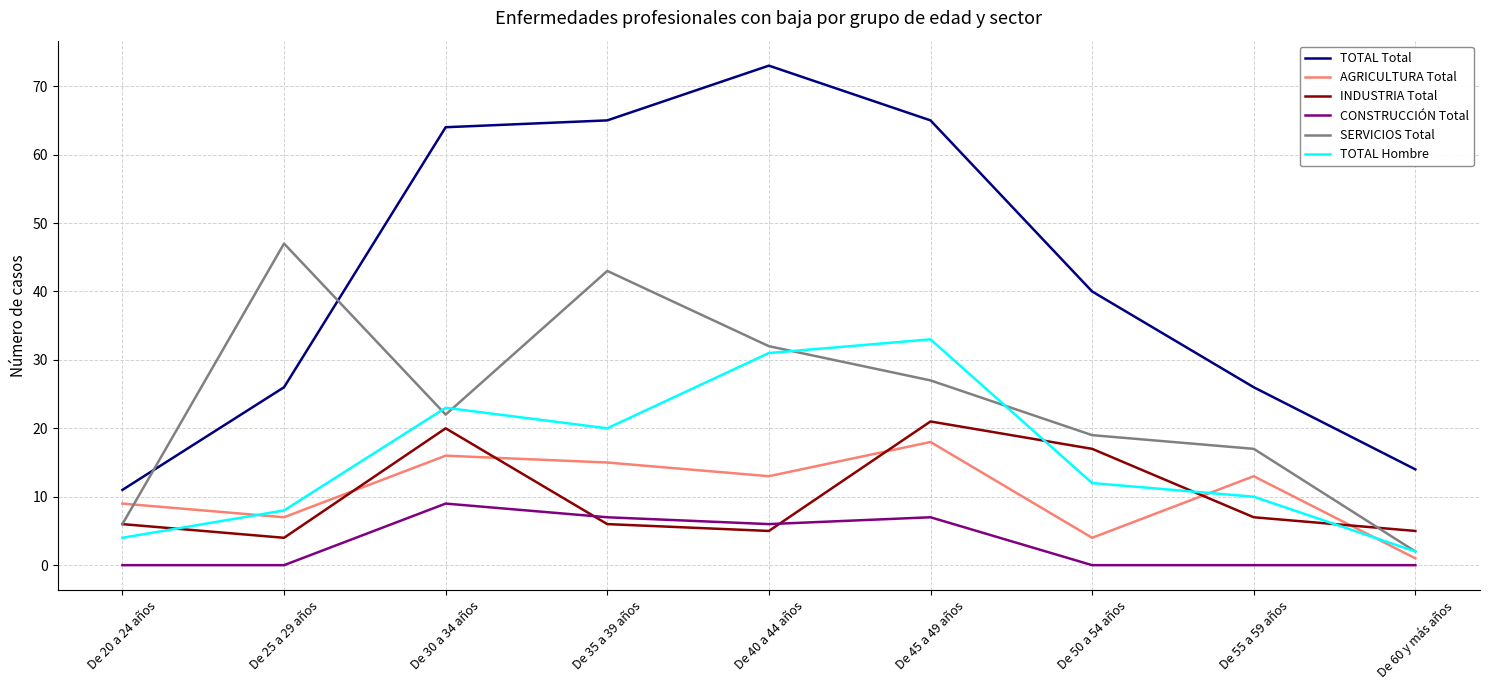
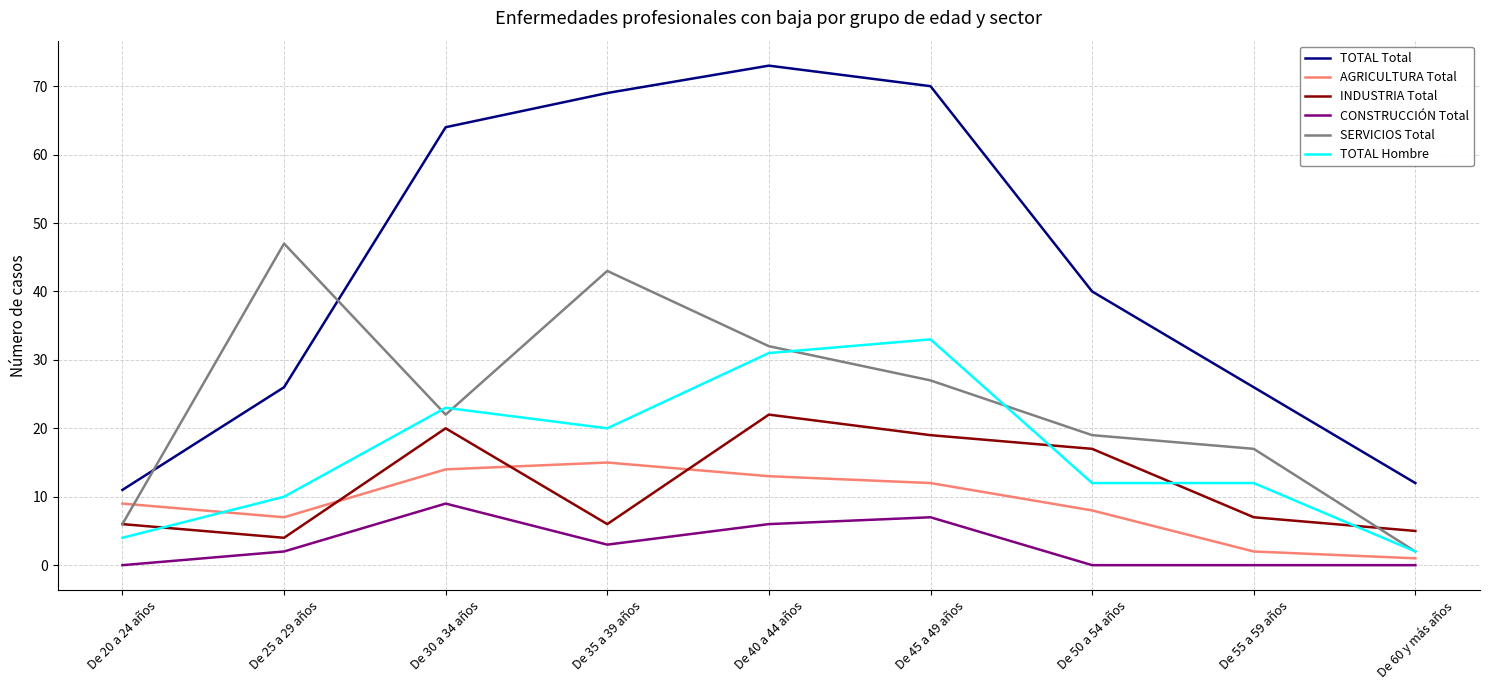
CONSTRUCCIÓN Total, De 25 a 29 años: 0 -> 2
TOTAL Hombre, De 25 a 29 años: 8 -> 10
AGRICULTURA Total, De 30 a 34 años: 16 -> 14
TOTAL Total, De 35 a 39 años: 65 -> 69
CONSTRUCCIÓN Total, De 35 a 39 años: 7 -> 3
INDUSTRIA Total, De 40 a 44 años: 5 -> 22
TOTAL Total, De 45 a 49 años: 65 -> 70
AGRICULTURA Total, De 45 a 49 años: 18 -> 12
INDUSTRIA Total, De 45 a 49 años: 21 -> 19
AGRICULTURA Total, De 50 a 54 años: 4 -> 8
AGRICULTURA Total, De 55 a 59 años: 13 -> 2
TOTAL Hombre, De 55 a 59 años: 10 -> 12
TOTAL Total, De 60 y más años: 14 -> 12
